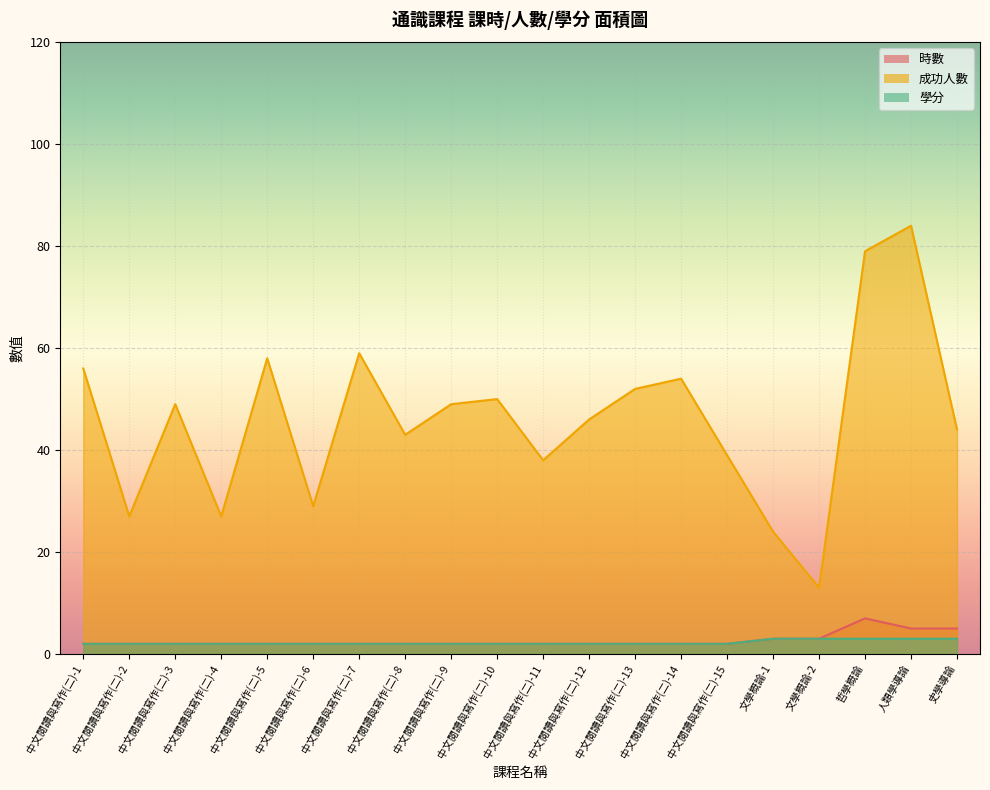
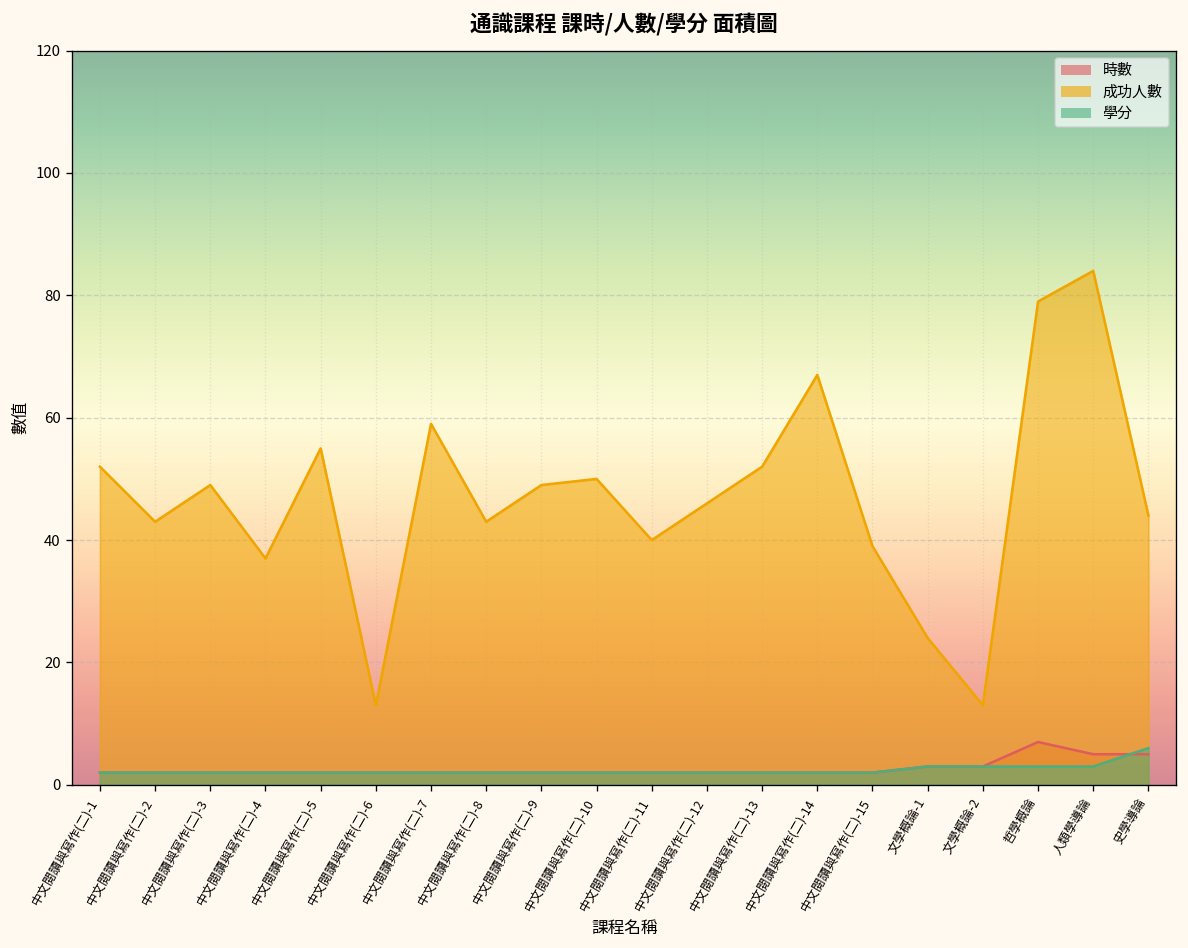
成功人數, 中文閱讀與寫作(二)-1: 56 -> 52
成功人數, 中文閱讀與寫作(二)-2: 27 -> 43
成功人數, 中文閱讀與寫作(二)-4: 27 -> 37
成功人數, 中文閱讀與寫作(二)-5: 58 -> 55
成功人數, 中文閱讀與寫作(二)-6: 29 -> 13
成功人數, 中文閱讀與寫作(二)-11: 38 -> 40
成功人數, 中文閱讀與寫作(二)-14: 54 -> 67
學分, 史學導論: 3 -> 6
